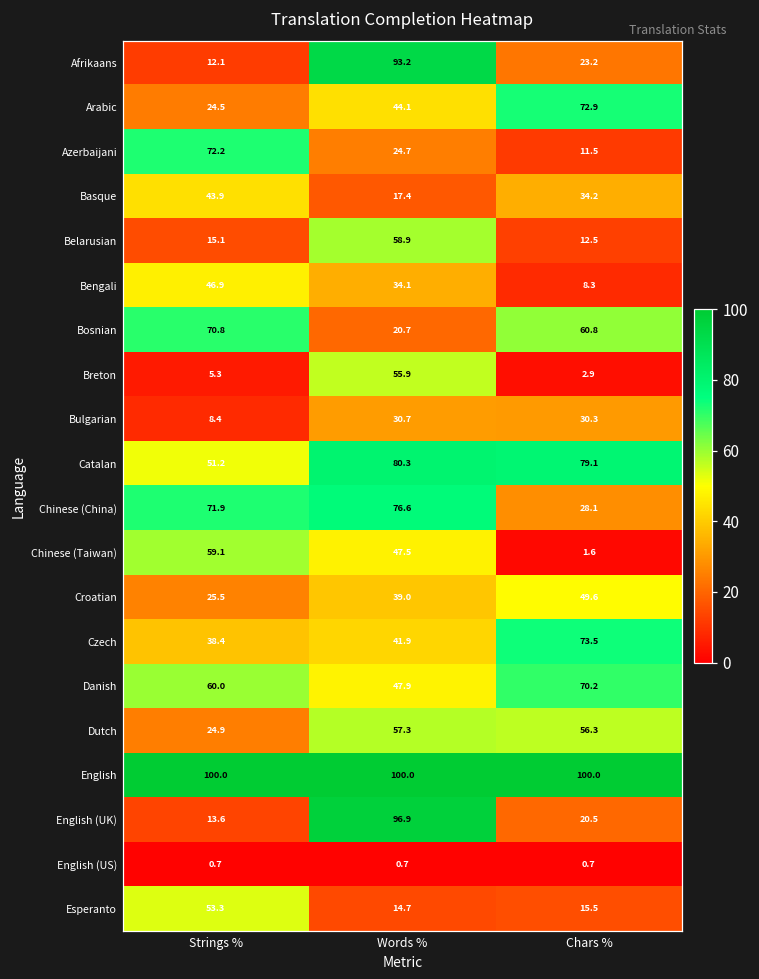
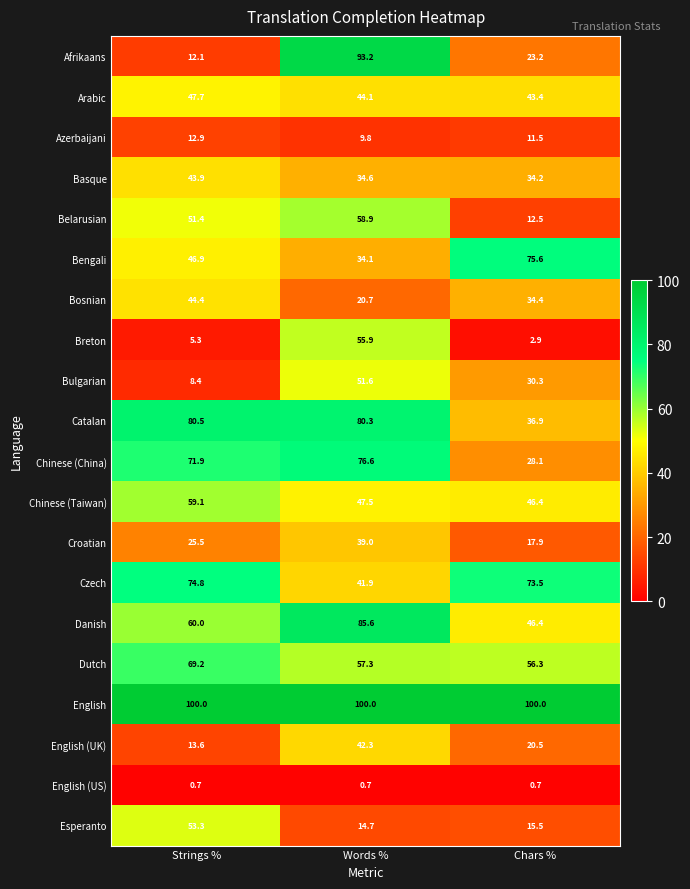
Arabic, Strings %: 24.5 -> 47.7
Arabic, Chars %: 72.9 -> 43.4
Azerbaijani, Strings %: 72.2 -> 12.9
Azerbaijani, Words %: 24.7 -> 9.8
Basque, Words %: 17.4 -> 34.6
Belarusian, Strings %: 15.1 -> 51.4
Bengali, Chars %: 8.3 -> 75.6
Bosnian, Strings %: 70.8 -> 44.4
Bosnian, Chars %: 60.8 -> 34.4
Bulgarian, Words %: 30.7 -> 51.6
Catalan, Strings %: 51.2 -> 80.5
Catalan, Chars %: 79.1 -> 36.9
Chinese (Taiwan), Chars %: 1.6 -> 46.4
Croatian, Chars %: 49.6 -> 17.9
Czech, Strings %: 38.4 -> 74.8
Danish, Words %: 47.9 -> 85.6
Danish, Chars %: 70.2 -> 46.4
Dutch, Strings %: 24.9 -> 69.2
English (UK), Words %: 96.9 -> 42.3
